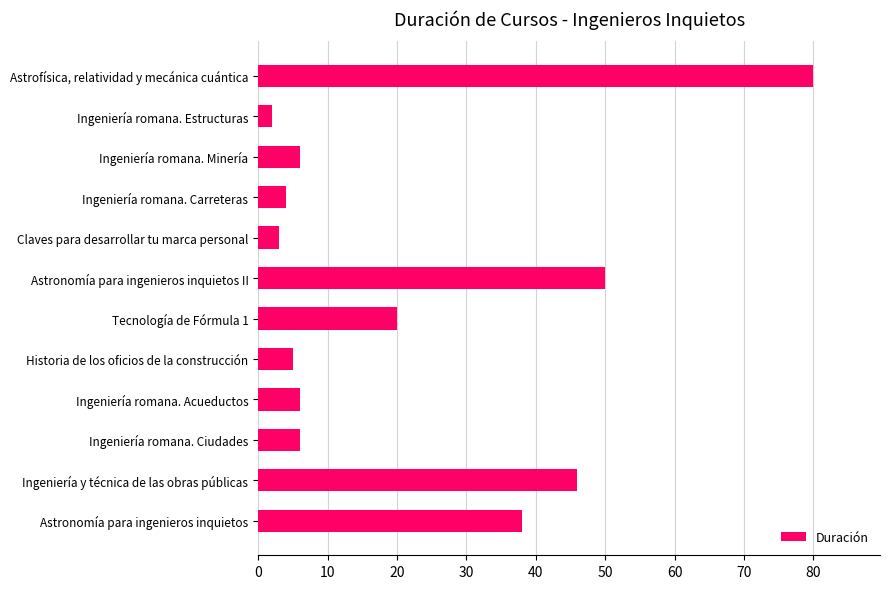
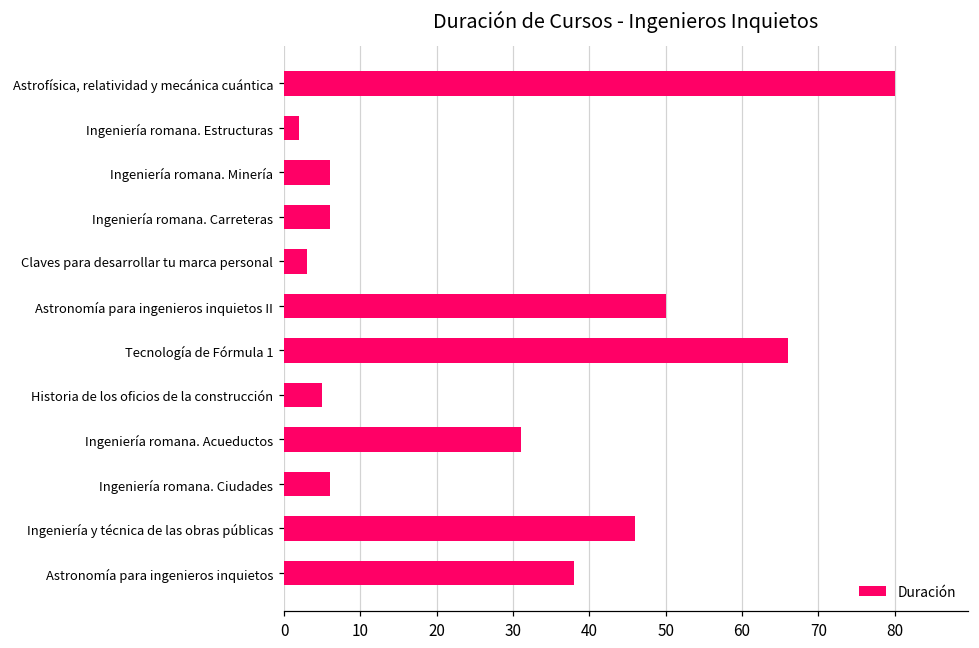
Ingeniería romana. Carreteras: 4 -> 6
Tecnología de Fórmula 1: 20 -> 66
Ingeniería romana. Acueductos: 6 -> 31
